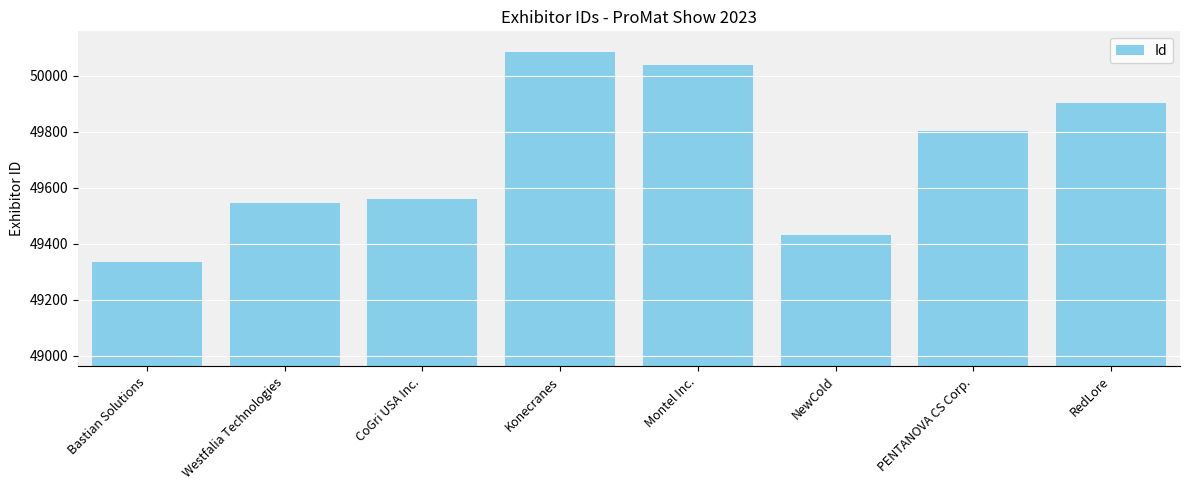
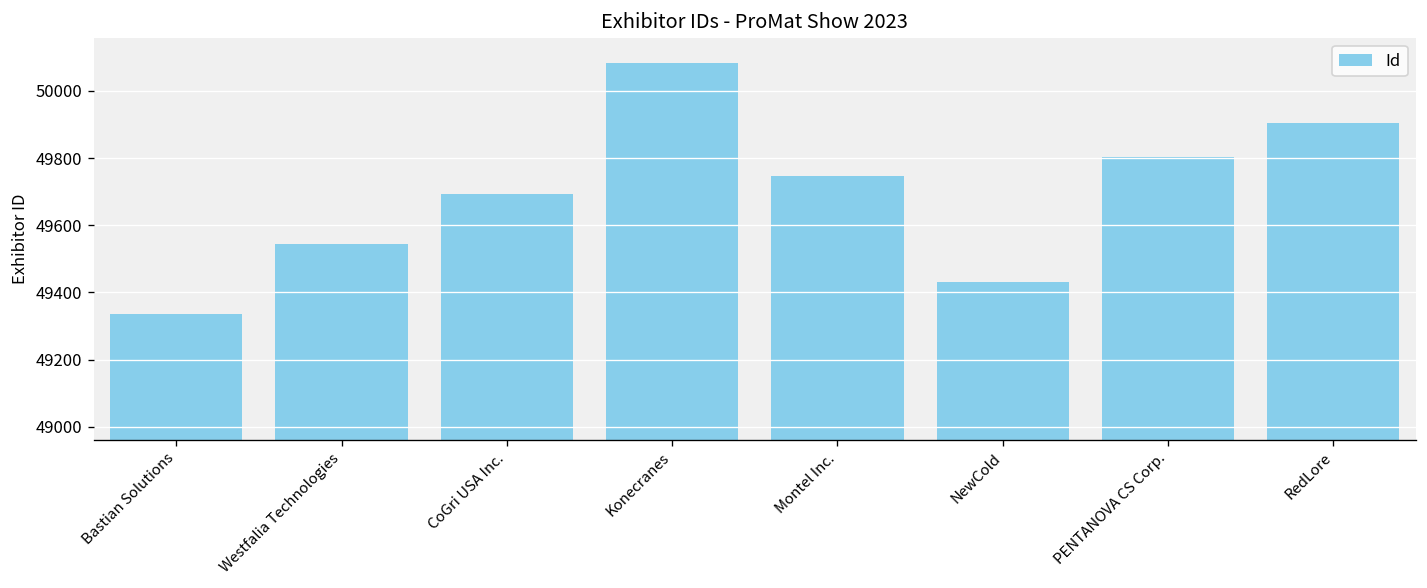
CoGri USA Inc.: 49560 -> 49690
Montel Inc.: 50040 -> 49750
